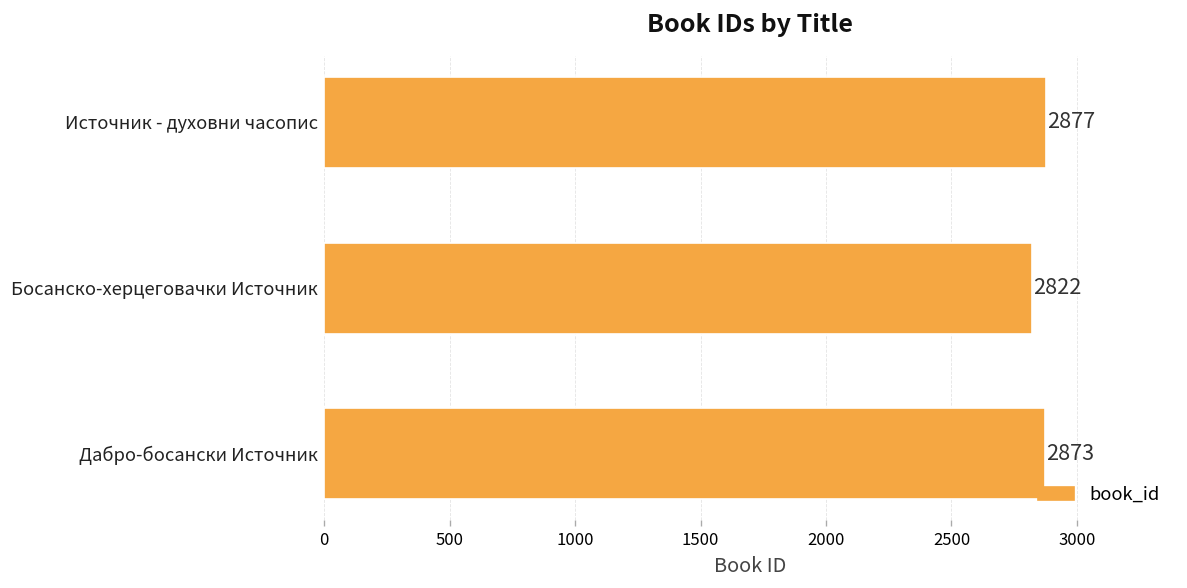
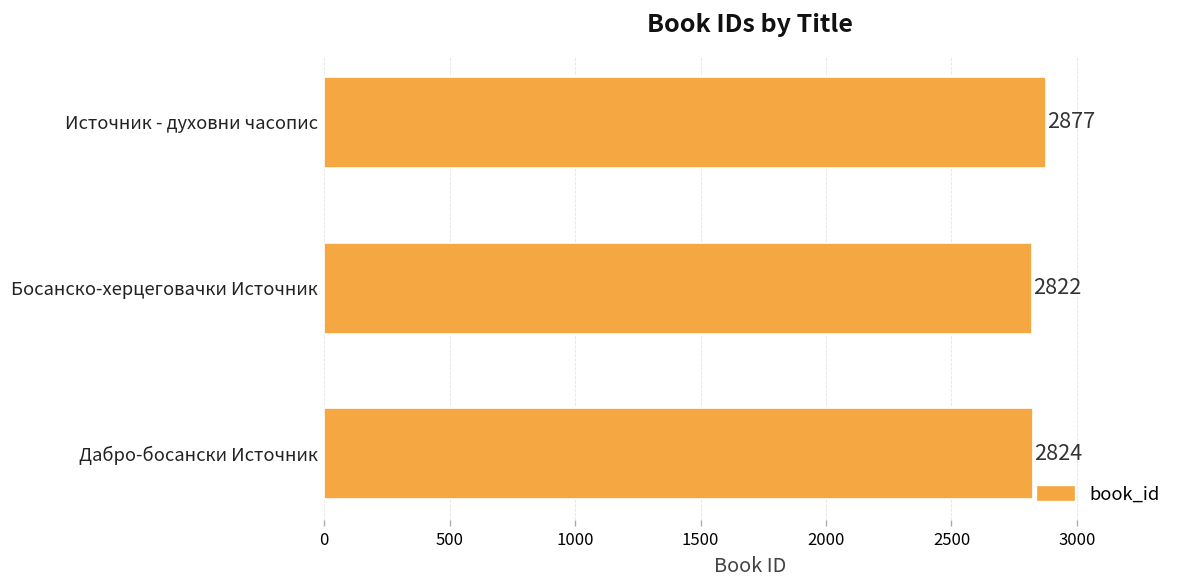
Дабро-босански Источник: 2873 -> 2824
